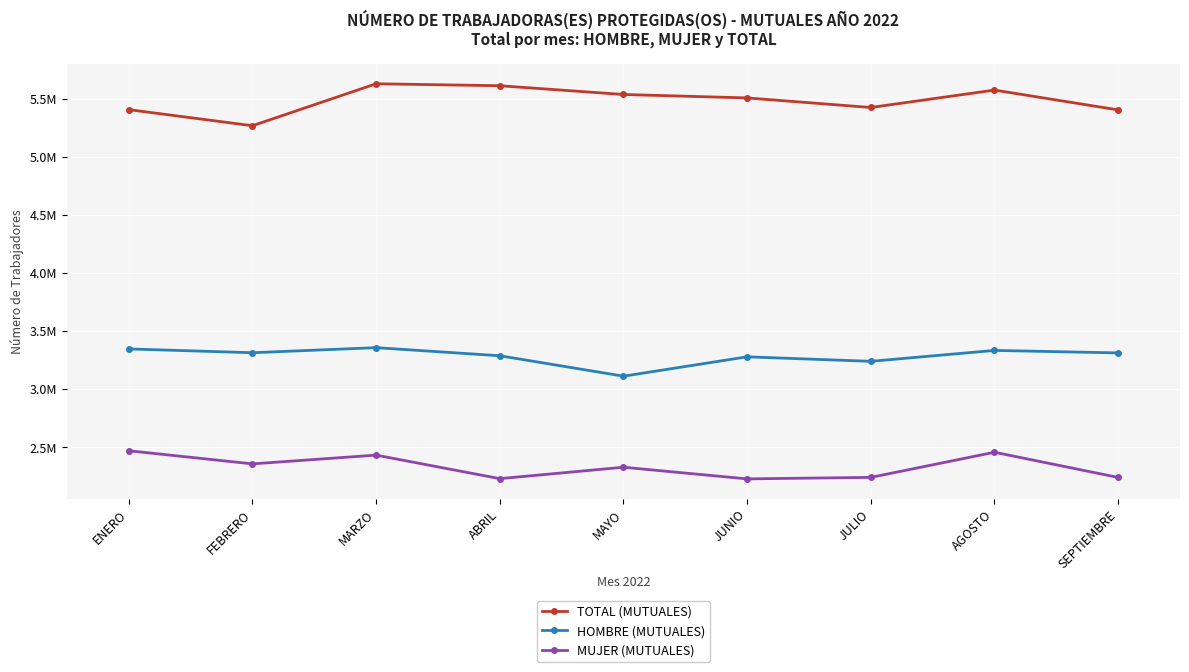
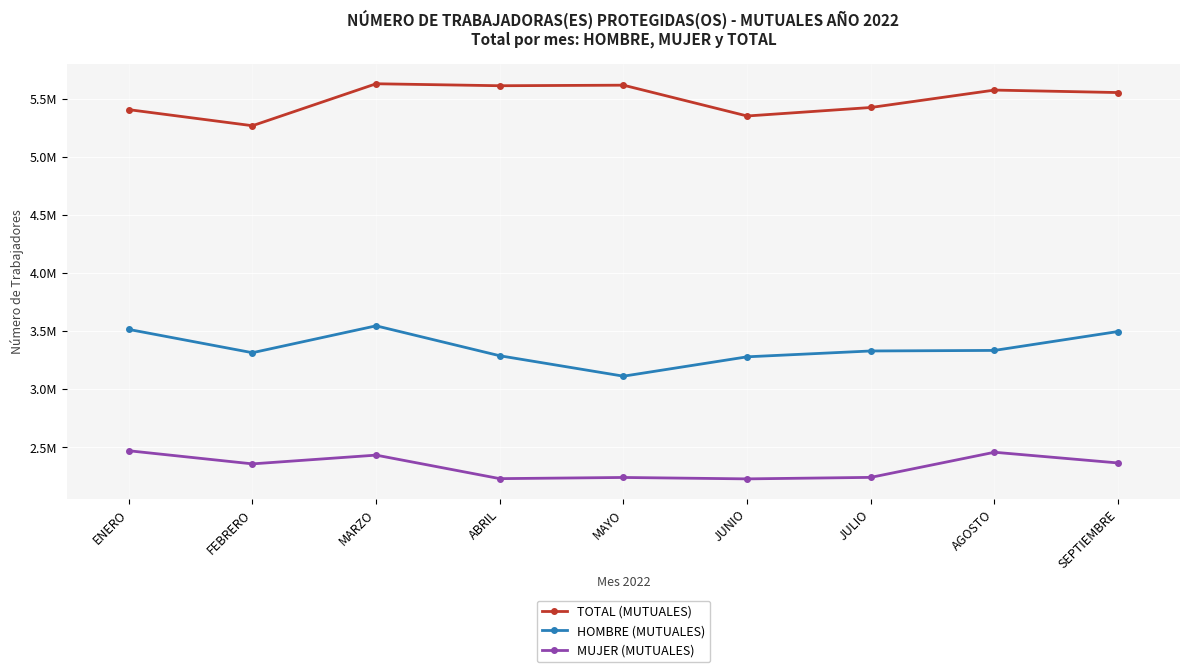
HOMBRE (MUTUALES), ENERO: 3350000 -> 3510000
HOMBRE (MUTUALES), MARZO: 3360000 -> 3540000
TOTAL (MUTUALES), MAYO: 5530000 -> 5610000
MUJER (MUTUALES), MAYO: 2330000 -> 2240000
TOTAL (MUTUALES), JUNIO: 5510000 -> 5350000
HOMBRE (MUTUALES), JULIO: 3240000 -> 3330000
TOTAL (MUTUALES), SEPTIEMBRE: 5400000 -> 5550000
HOMBRE (MUTUALES), SEPTIEMBRE: 3310000 -> 3500000
MUJER (MUTUALES), SEPTIEMBRE: 2240000 -> 2360000
